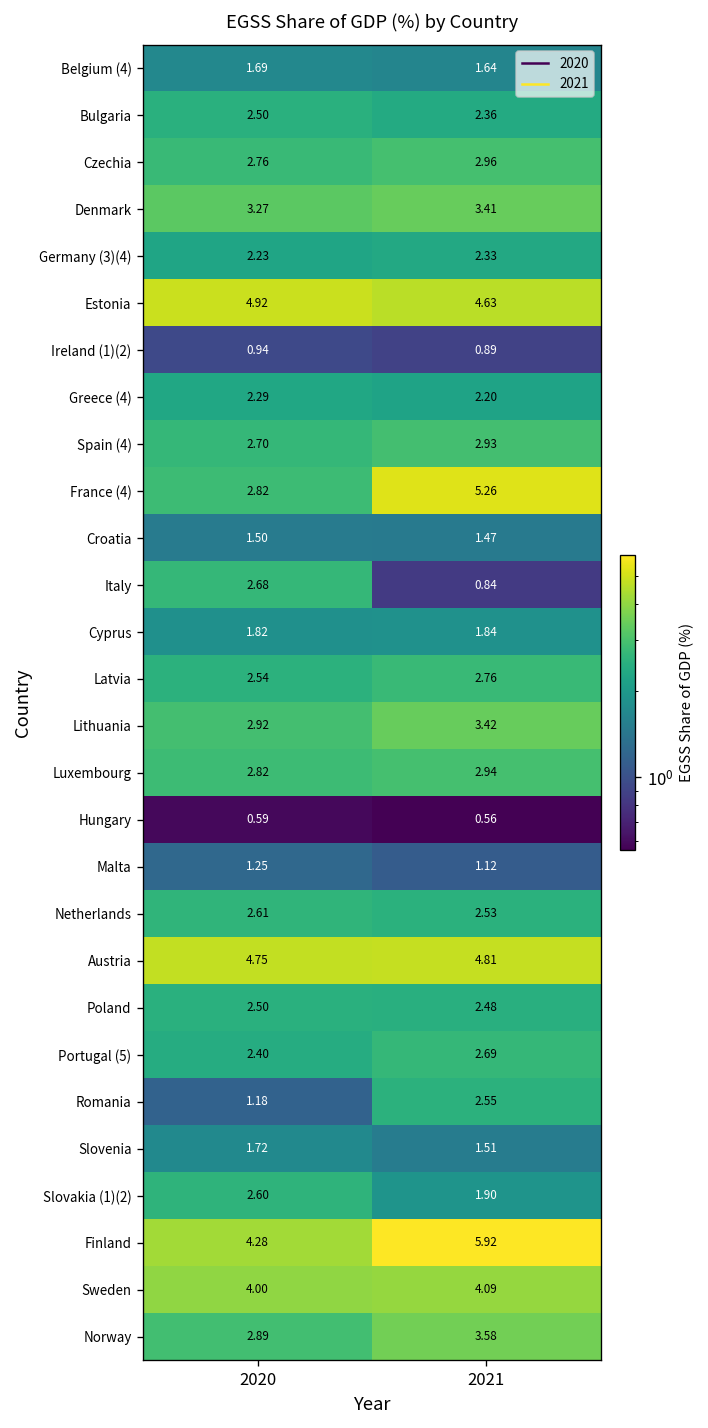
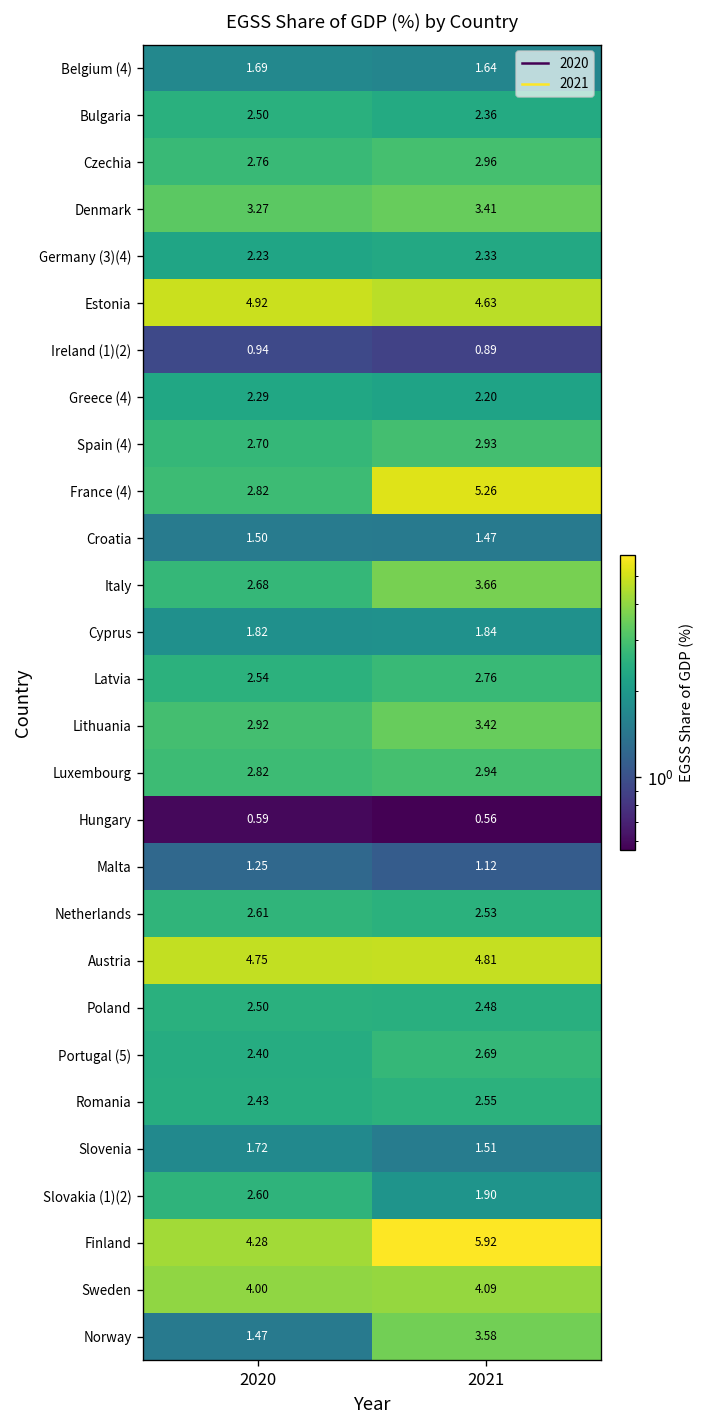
Italy, 2021: 0.84 -> 3.66
Romania, 2020: 1.18 -> 2.43
Norway, 2020: 2.89 -> 1.47
